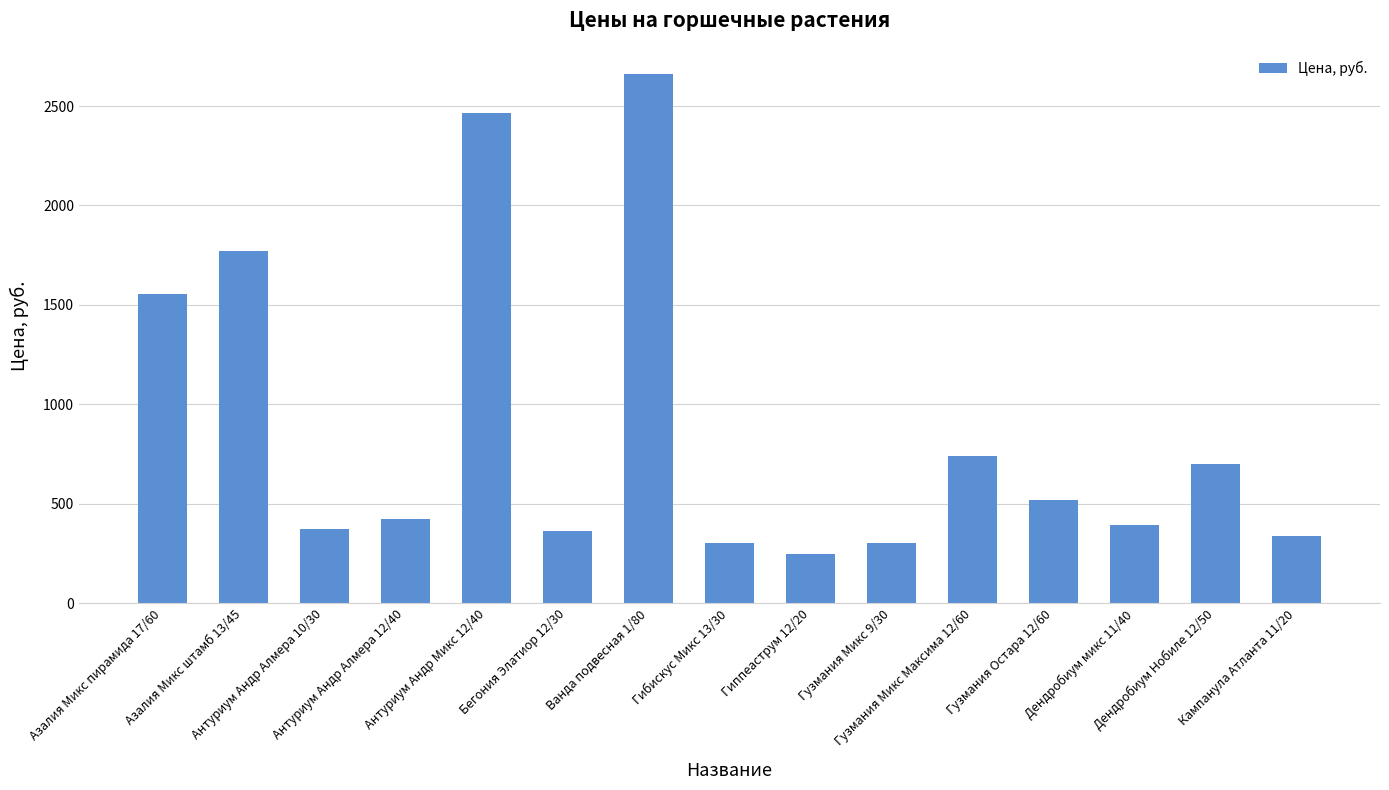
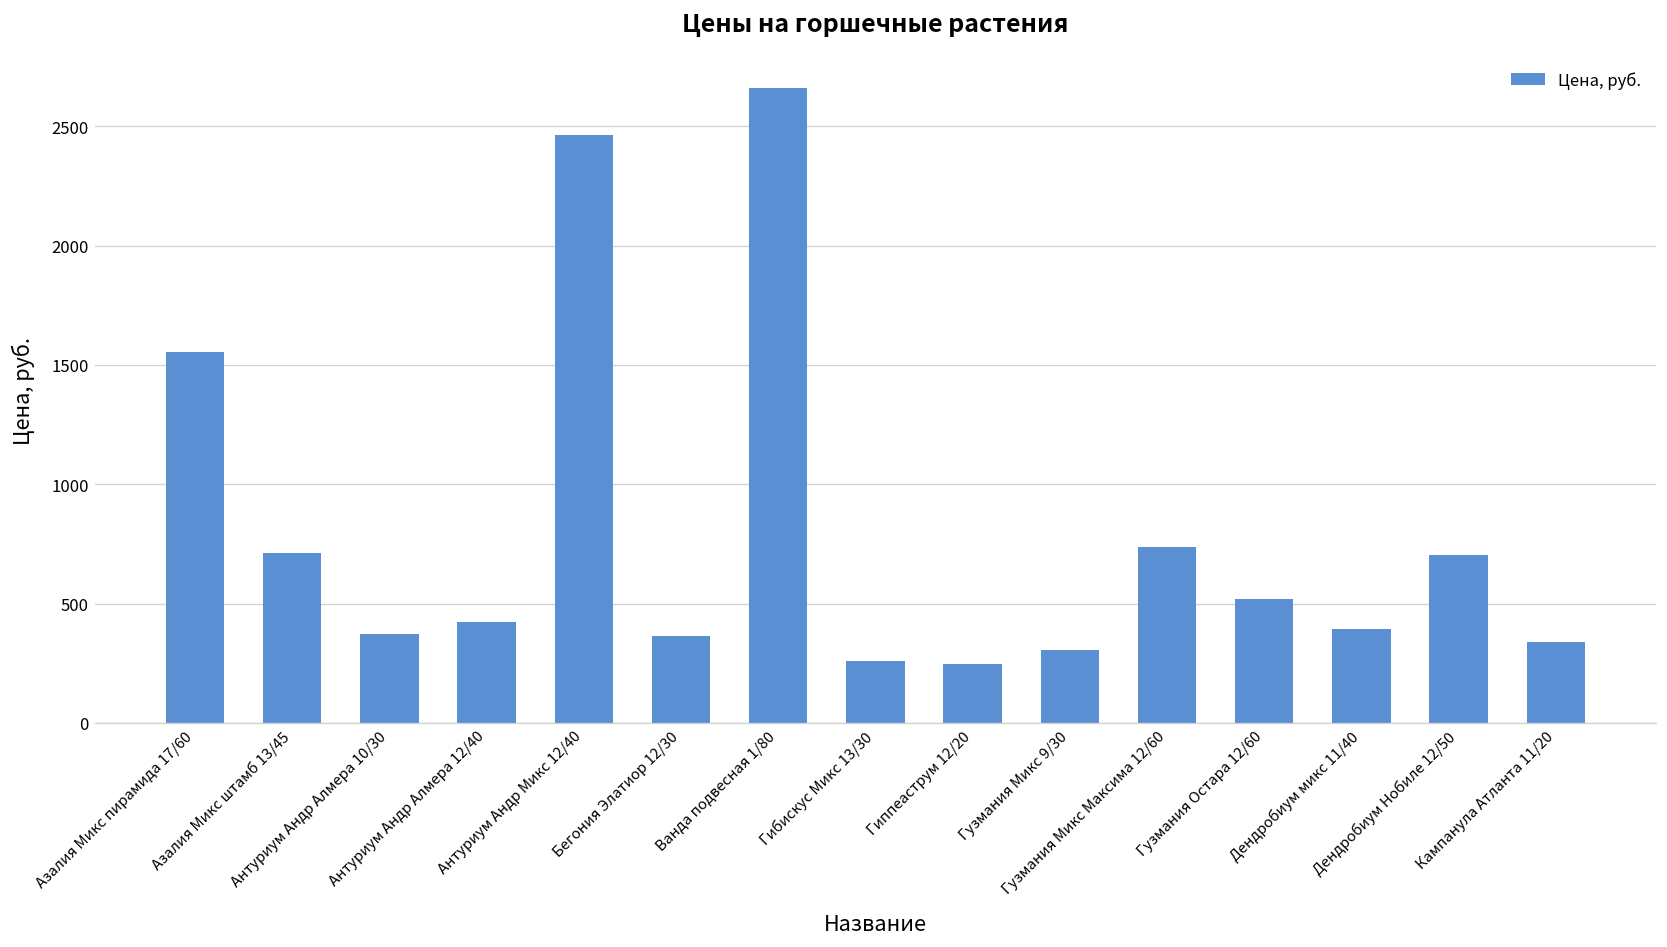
Азалия Микс штамб 13/45: 1770 -> 710
Гибискус Микс 13/30: 310 -> 260
